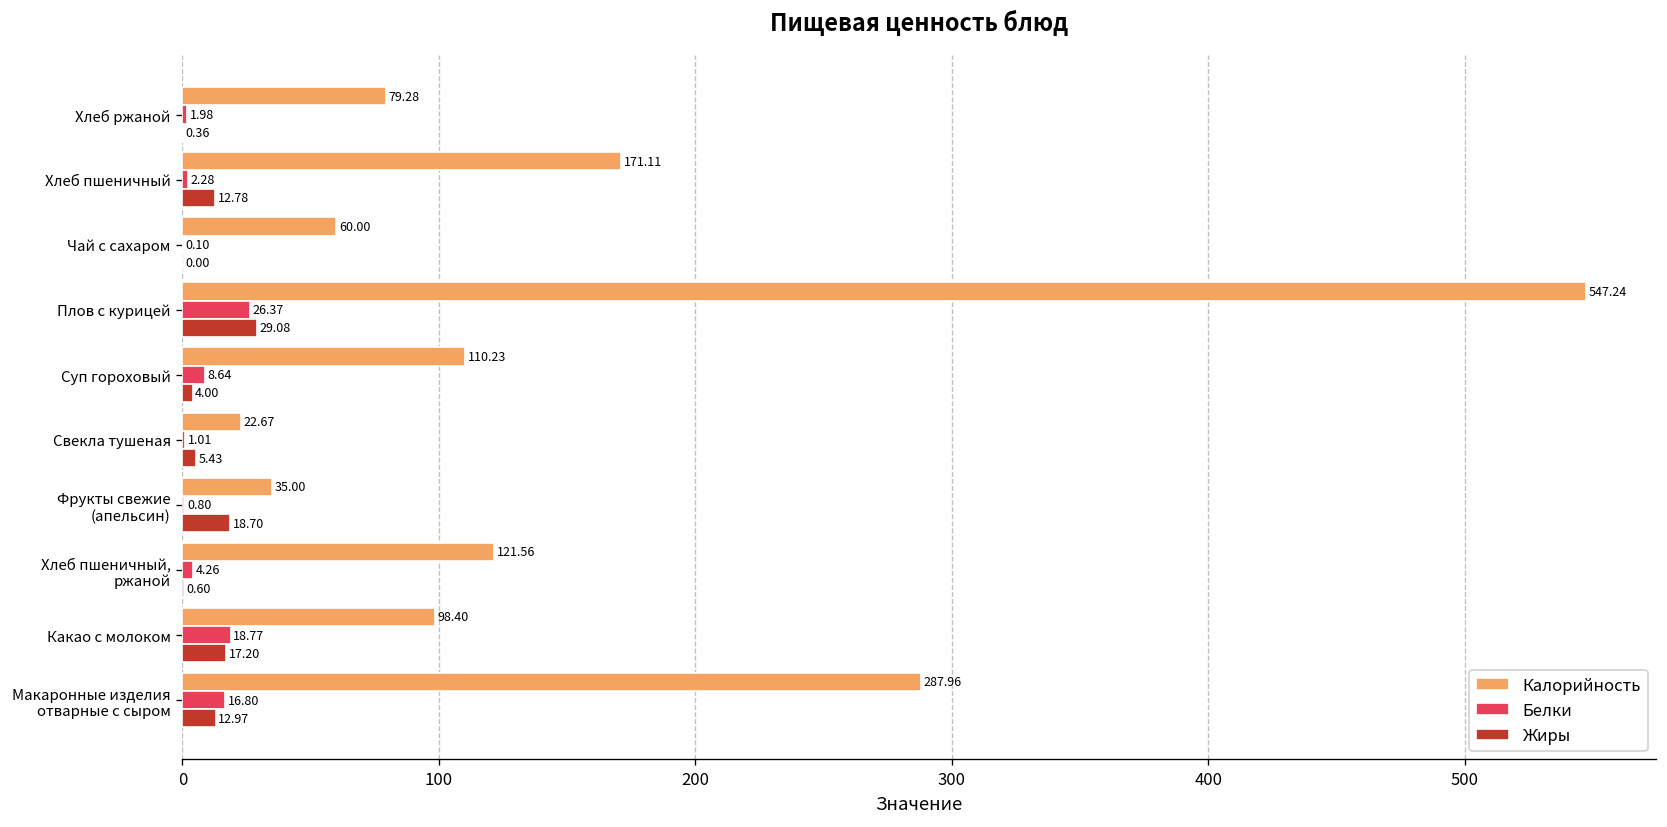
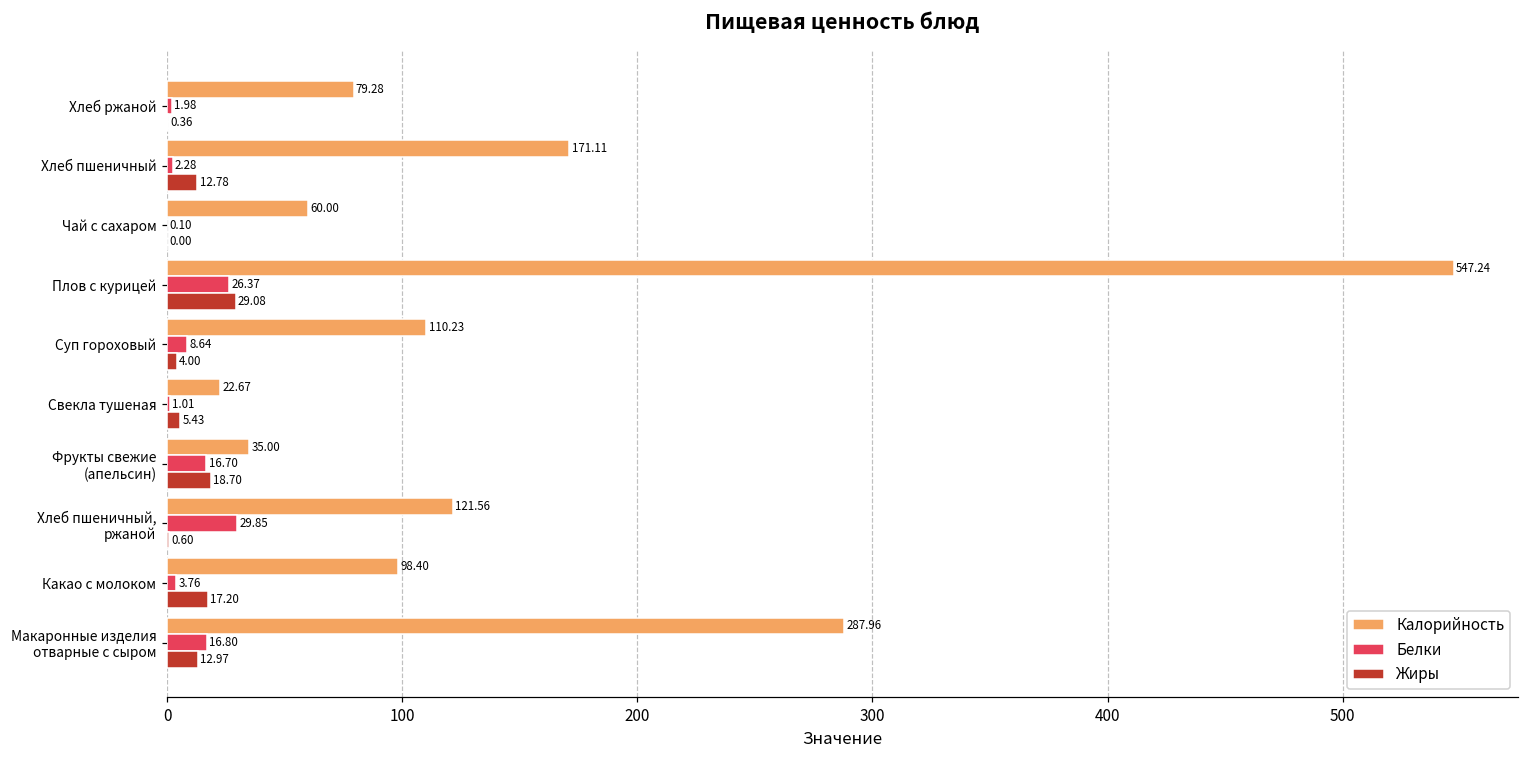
Белки, Фрукты свежие (апельсин): 0.80 -> 16.70
Белки, Хлеб пшеничный, ржаной: 4.26 -> 29.85
Белки, Какао с молоком: 18.77 -> 3.76
